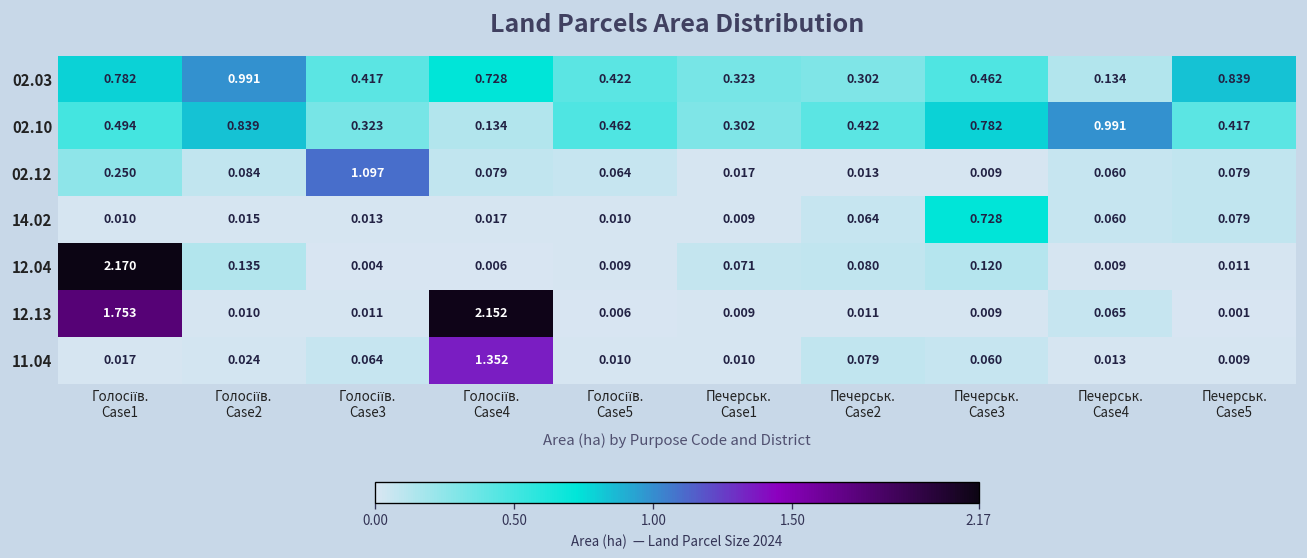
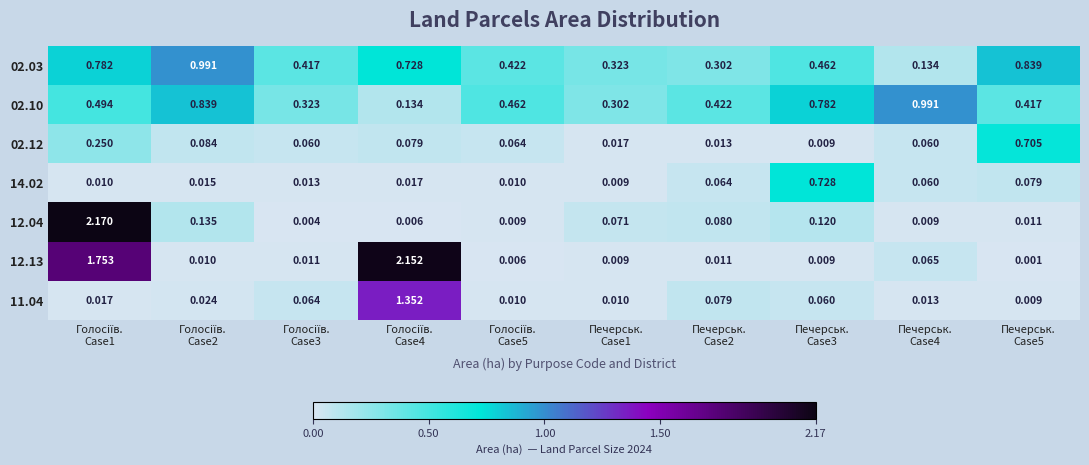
02.12, Голосіїв. Case3: 1.097 -> 0.060
02.12, Печерськ. Case5: 0.079 -> 0.705
